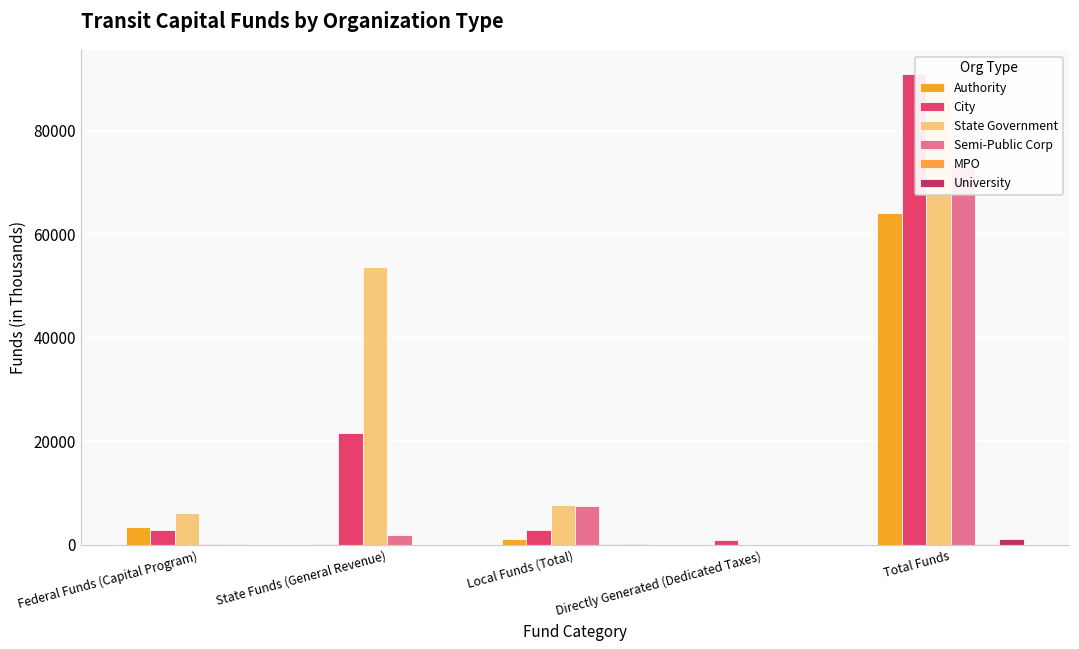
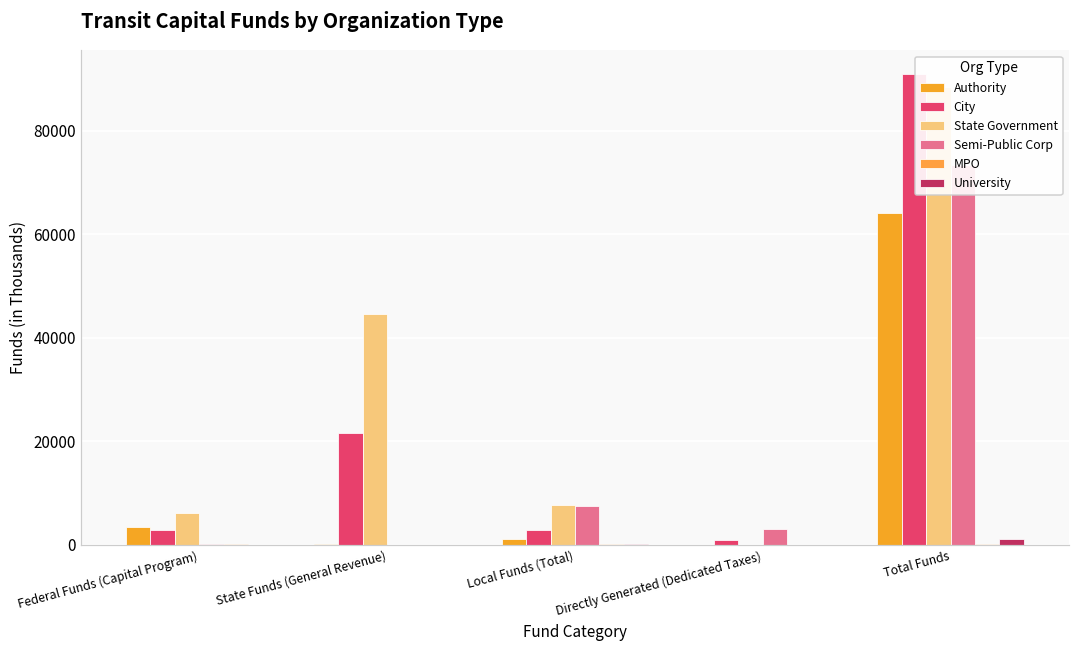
State Government, State Funds (General Revenue): 54000 -> 44000
Semi-Public Corp, State Funds (General Revenue): 2000 -> 0
Semi-Public Corp, Directly Generated (Dedicated Taxes): 0 -> 3000
